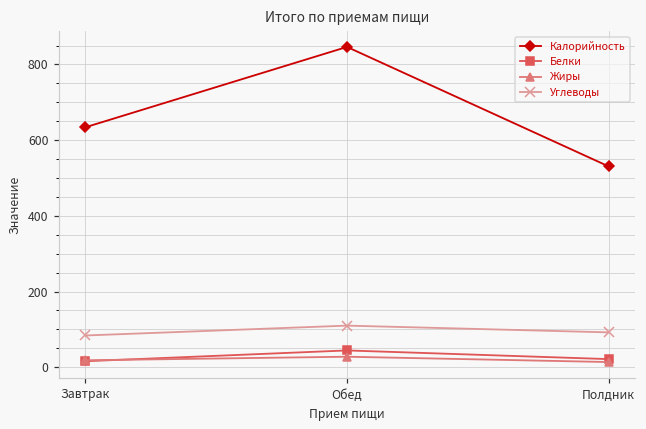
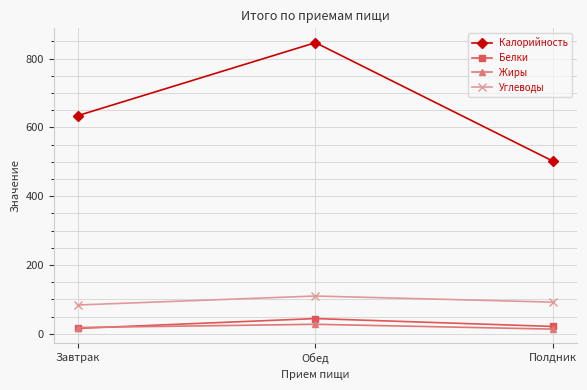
Калорийность, Полдник: 530 -> 500
